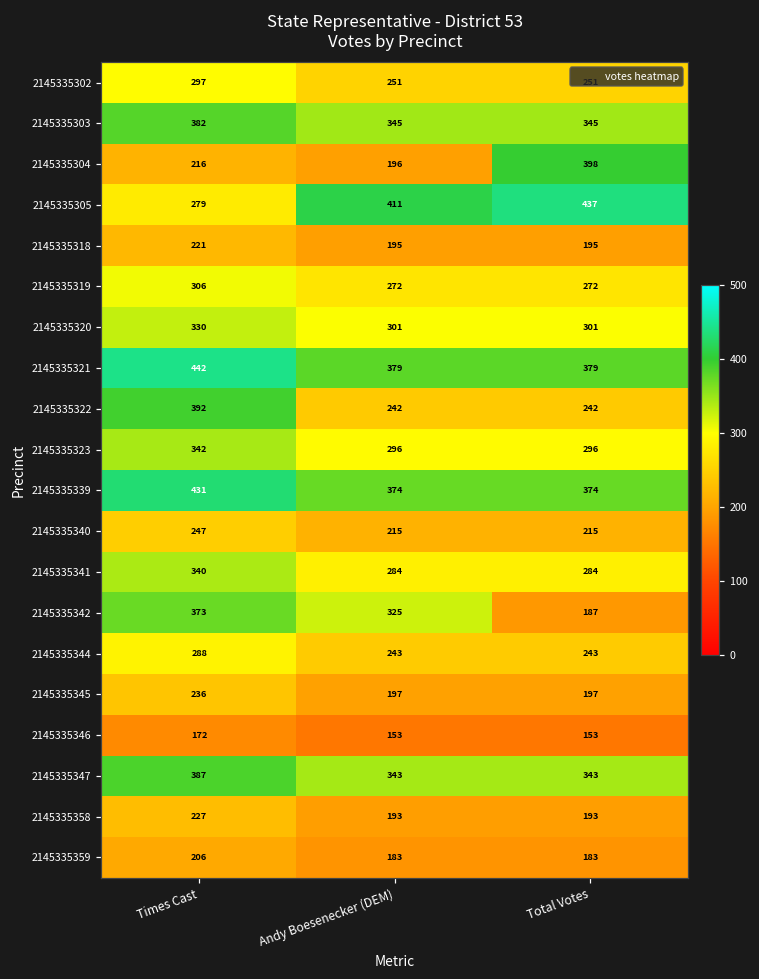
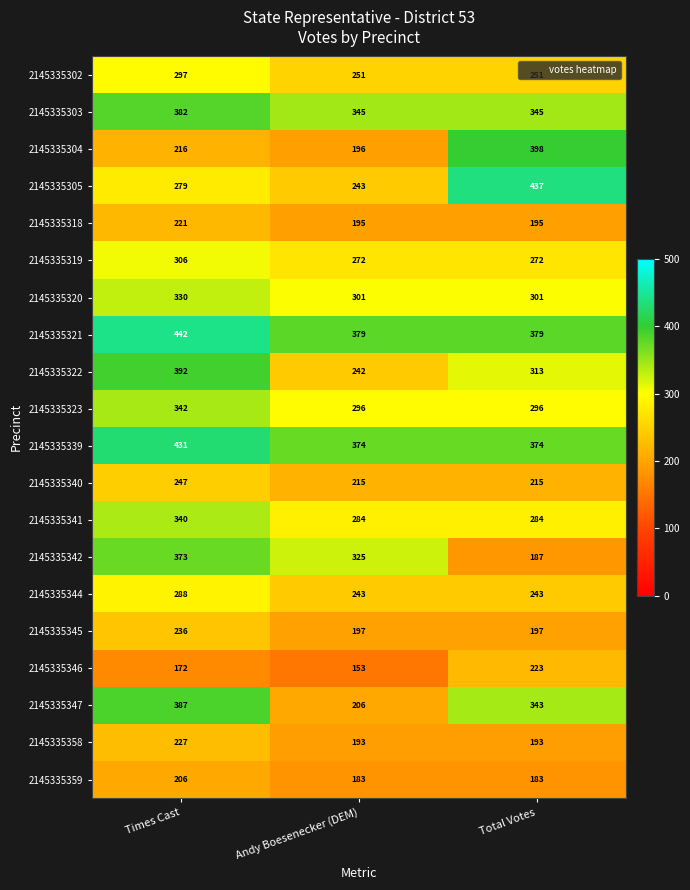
2145335305, Andy Boesenecker (DEM): 411 -> 243
2145335322, Total Votes: 242 -> 313
2145335346, Total Votes: 153 -> 223
2145335347, Andy Boesenecker (DEM): 343 -> 206
